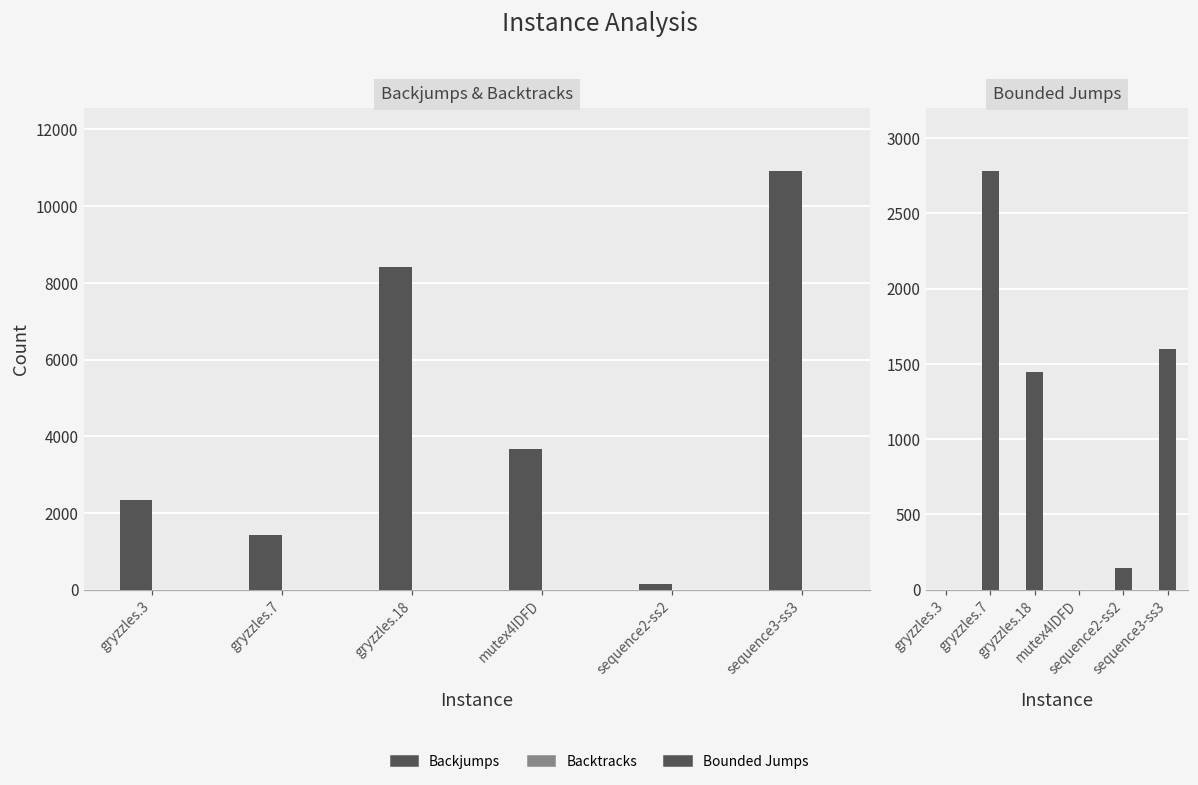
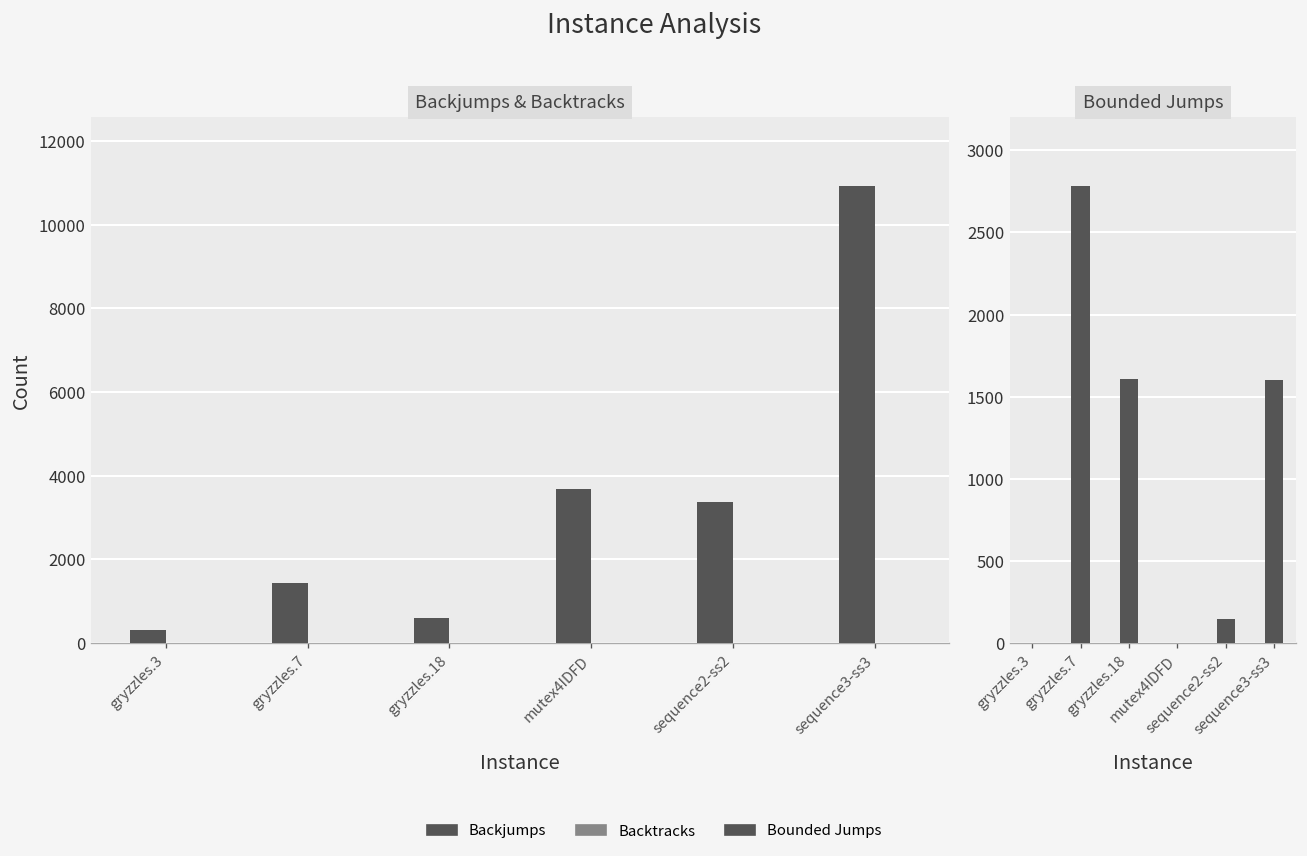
Backjumps & Backtracks, Backjumps, gryzzles.3: 2300 -> 300
Backjumps & Backtracks, Backjumps, gryzzles.18: 8400 -> 600
Backjumps & Backtracks, Backjumps, sequence2-ss2: 200 -> 3400
Bounded Jumps, gryzzles.18: 1450 -> 1610
